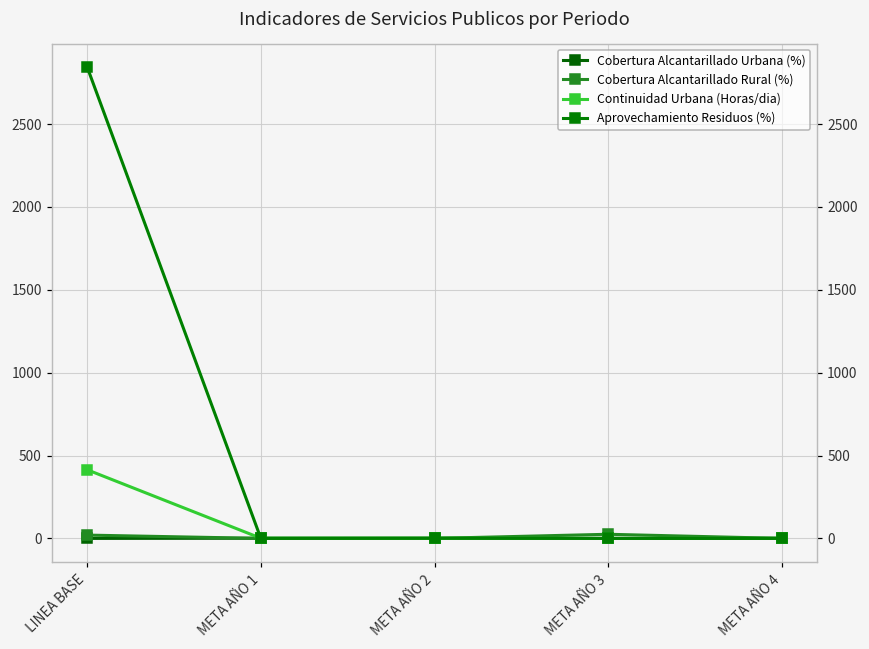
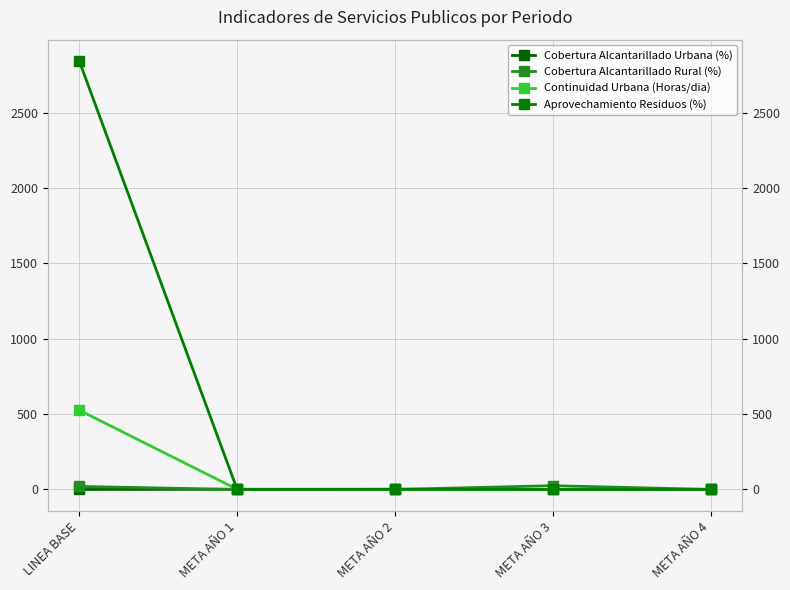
Continuidad Urbana (Horas/dia), LINEA BASE: 410 -> 530
